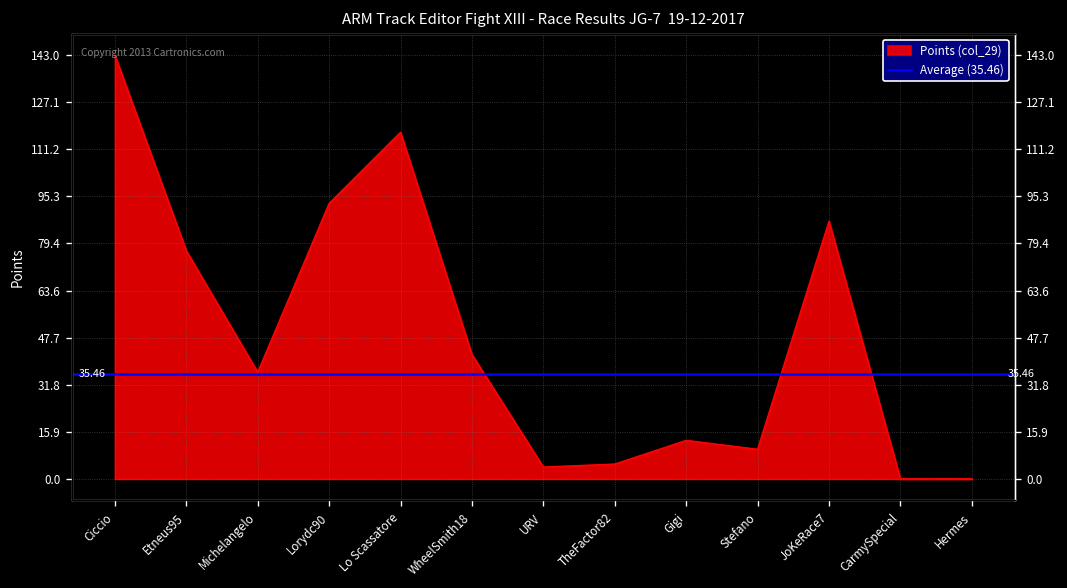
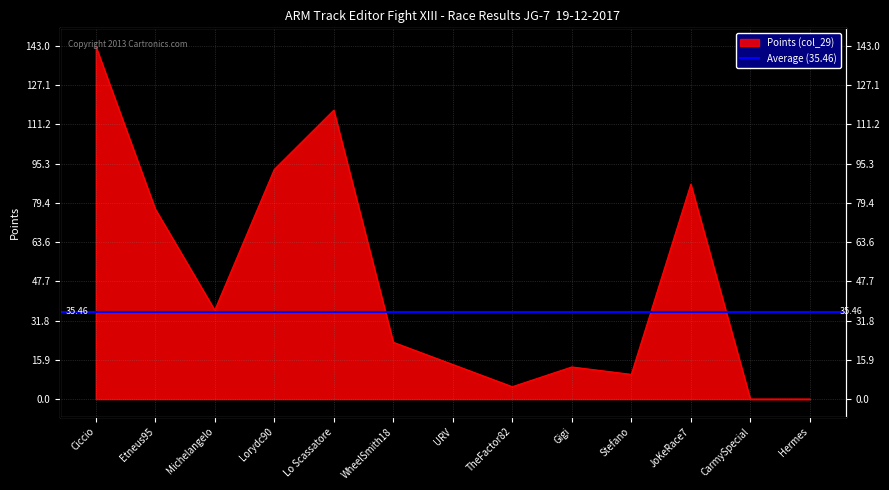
WheelSmith18: 42 -> 23
URV: 4 -> 14
